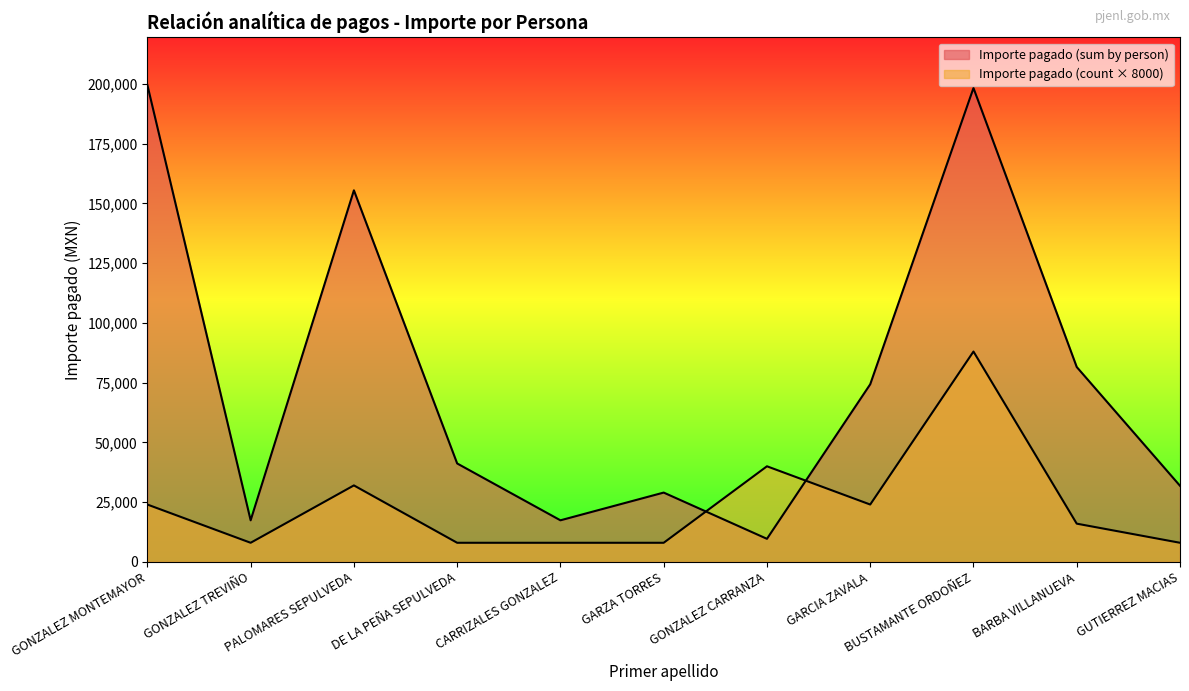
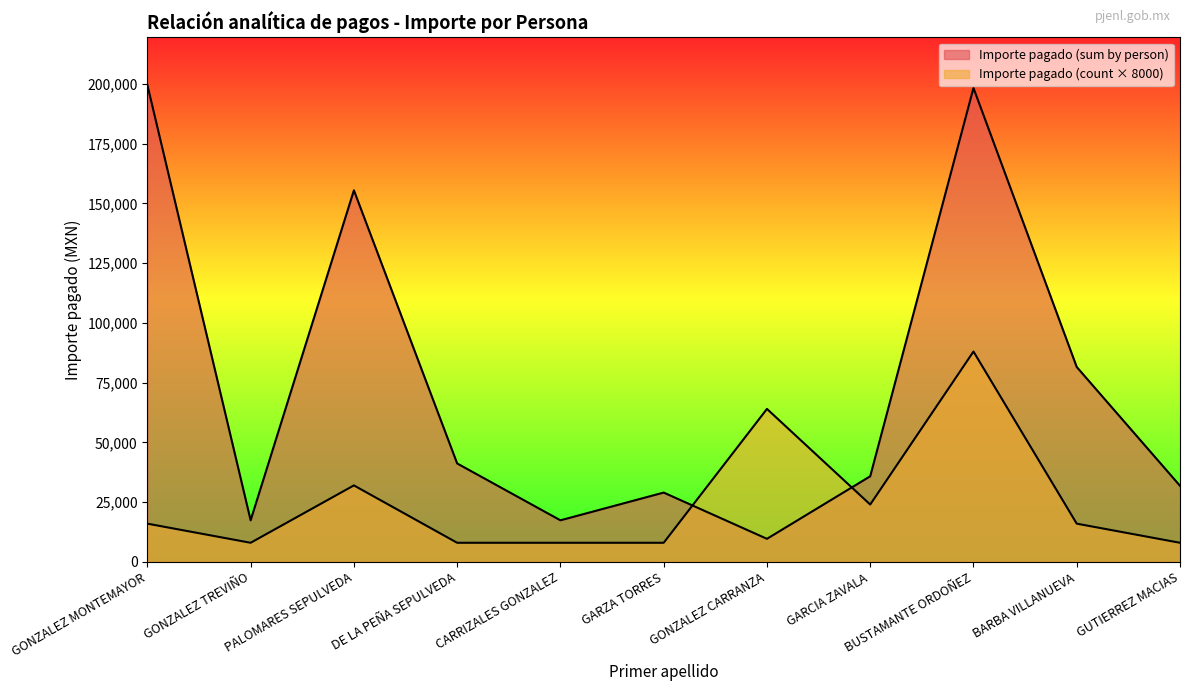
Importe pagado (count × 8000), GONZALEZ MONTEMAYOR: 24,000 -> 16,000
Importe pagado (count × 8000), GONZALEZ CARRANZA: 40,000 -> 64,000
Importe pagado (sum by person), GARCIA ZAVALA: 74,000 -> 36,000
